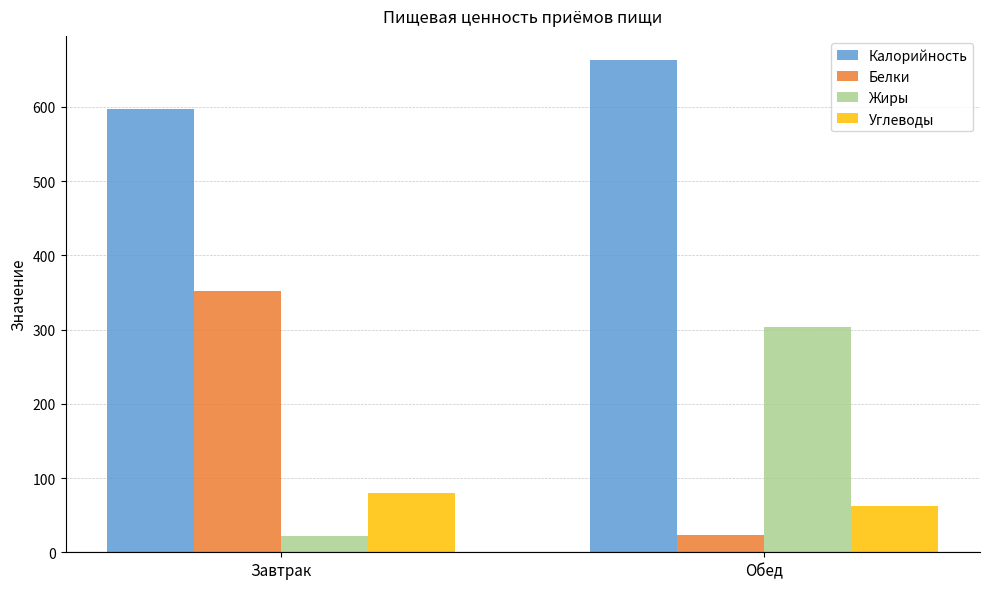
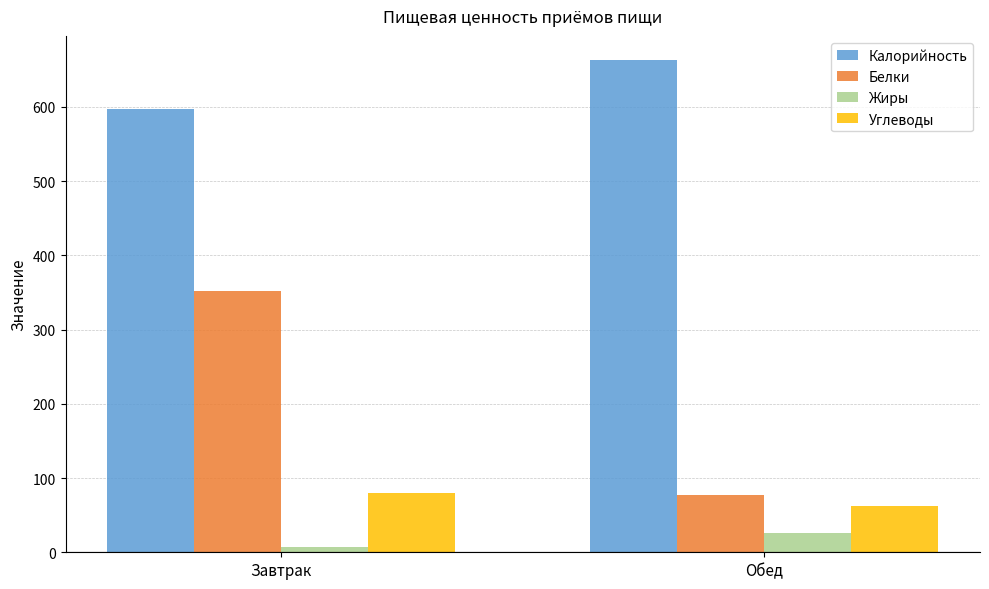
Жиры, Завтрак: 20 -> 10
Белки, Обед: 20 -> 80
Жиры, Обед: 300 -> 30
